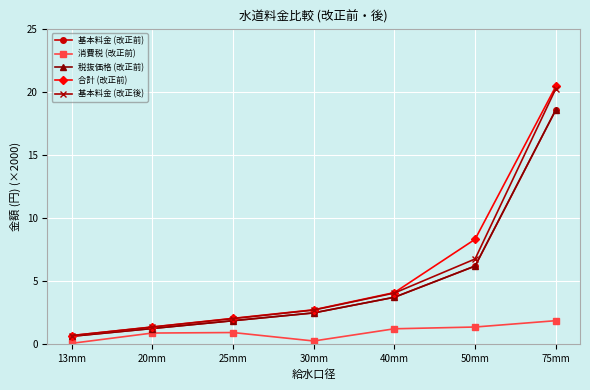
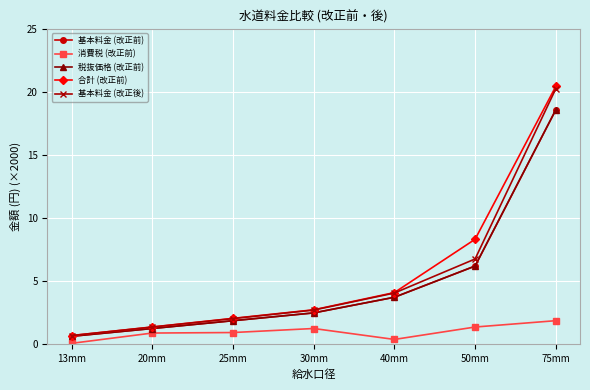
消費税 (改正前), 30mm: 0.2 -> 1.2
消費税 (改正前), 40mm: 1.2 -> 0.4
